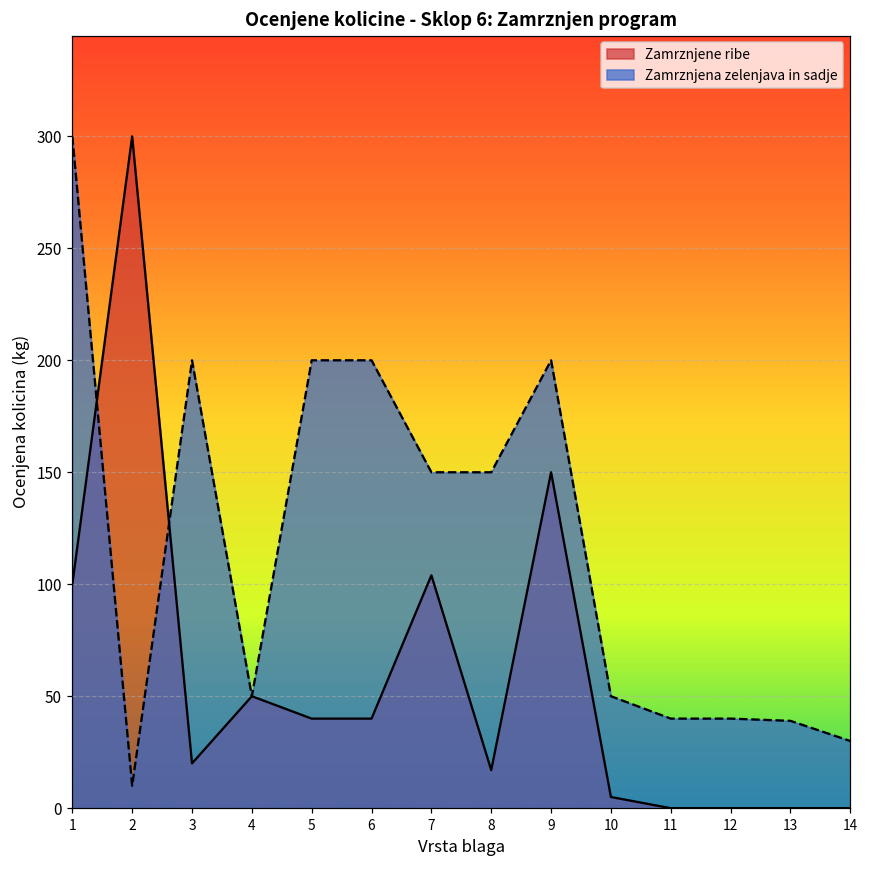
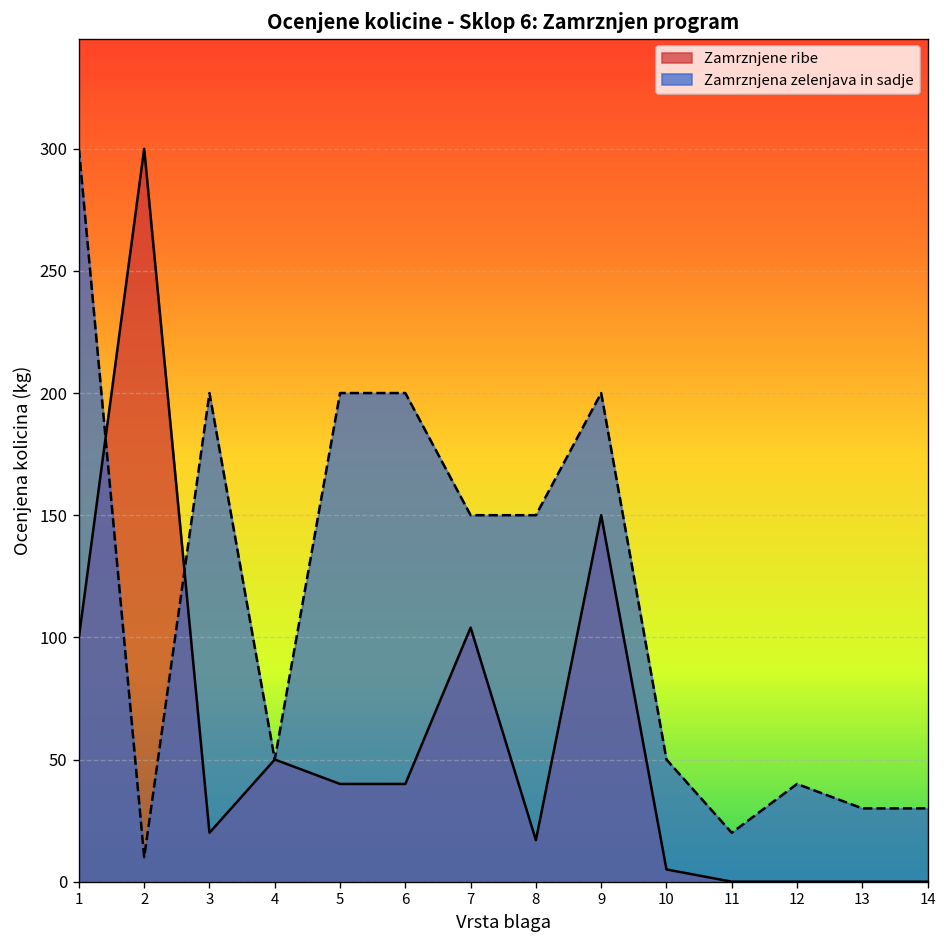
Zamrznjena zelenjava in sadje, 11: 40 -> 20
Zamrznjena zelenjava in sadje, 13: 39 -> 30
